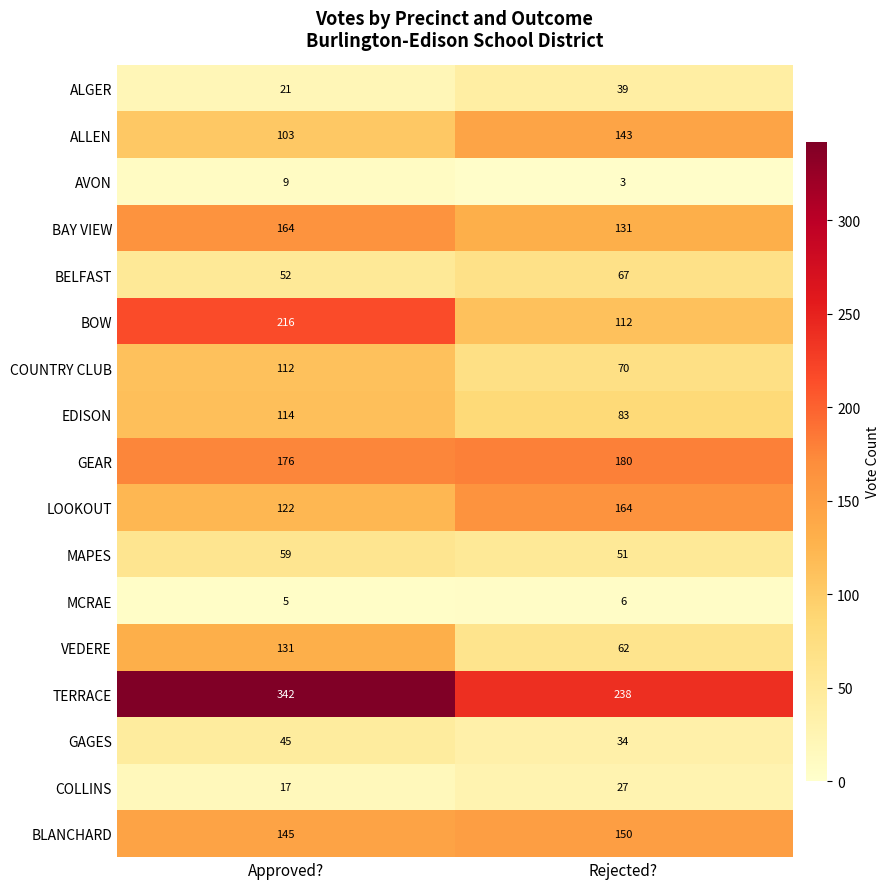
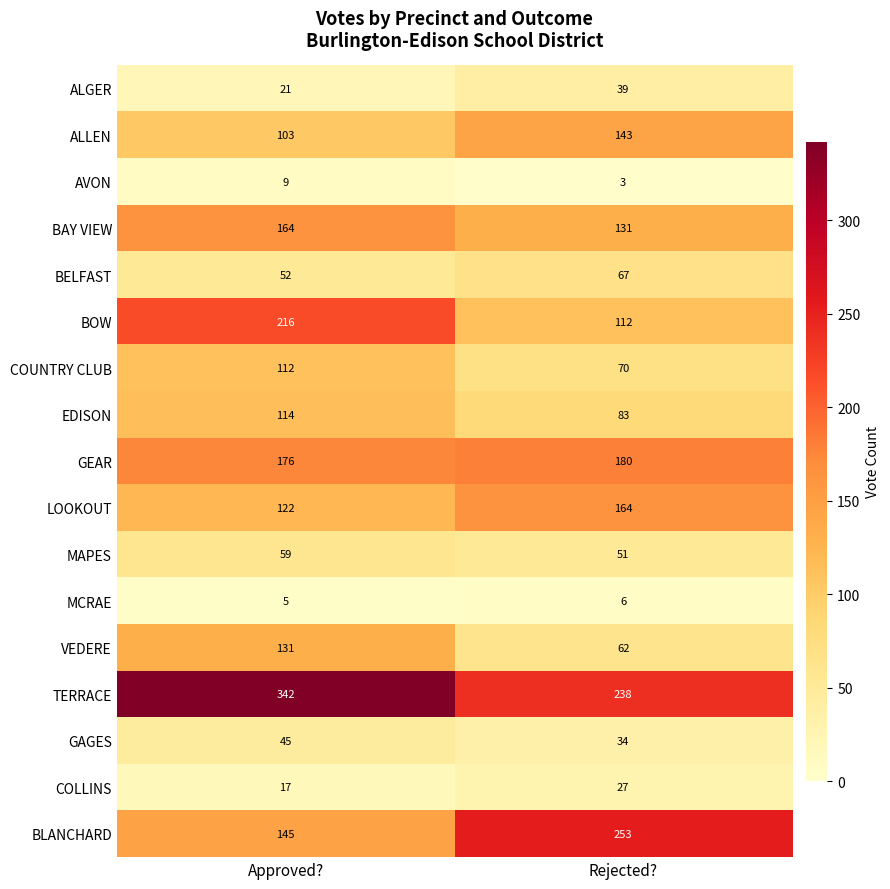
BLANCHARD, Rejected?: 150 -> 253
